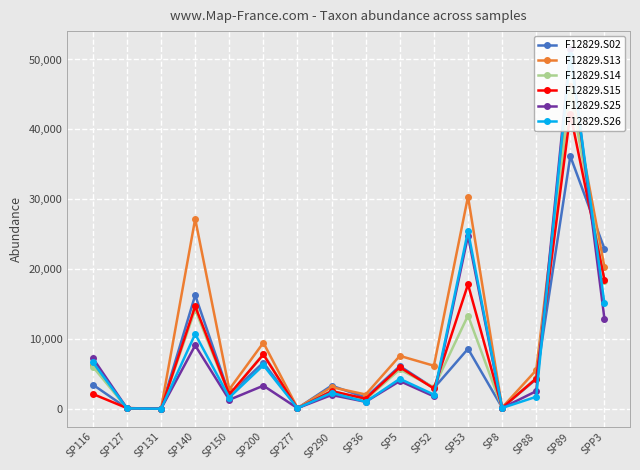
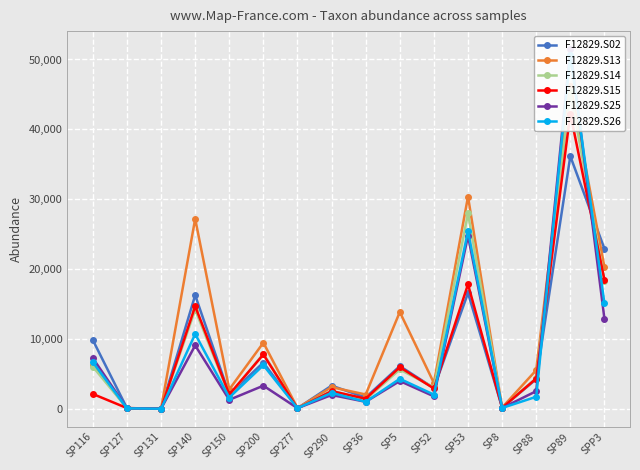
F12829.S02, SP116: 3,000 -> 10,000
F12829.S13, SP5: 8,000 -> 14,000
F12829.S13, SP52: 6,000 -> 4,000
F12829.S02, SP53: 9,000 -> 17,000
F12829.S14, SP53: 13,000 -> 28,000
